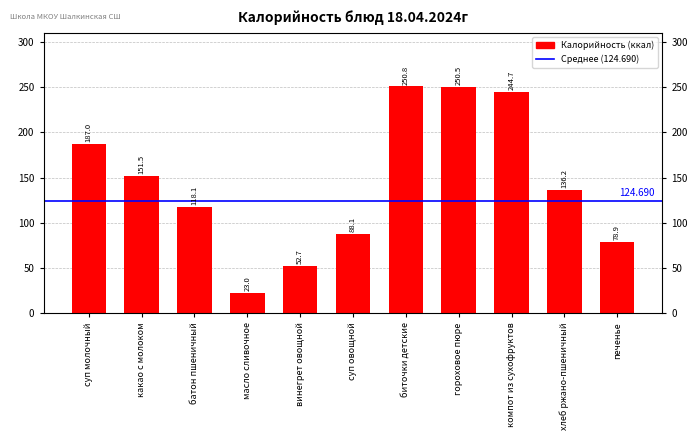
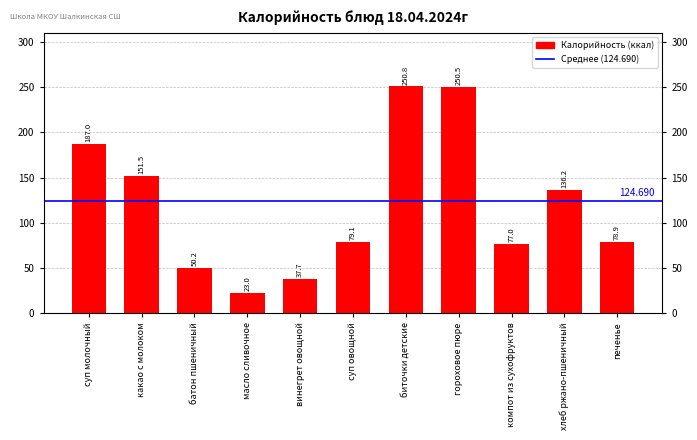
батон пшеничный: 118.1 -> 50.2
винегрет овощной: 52.7 -> 37.7
суп овощной: 88.1 -> 79.1
компот из сухофруктов: 244.7 -> 77.0
